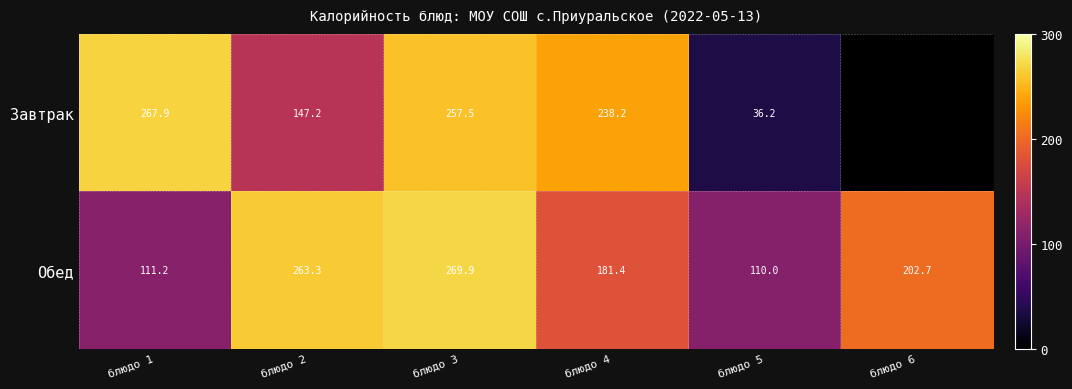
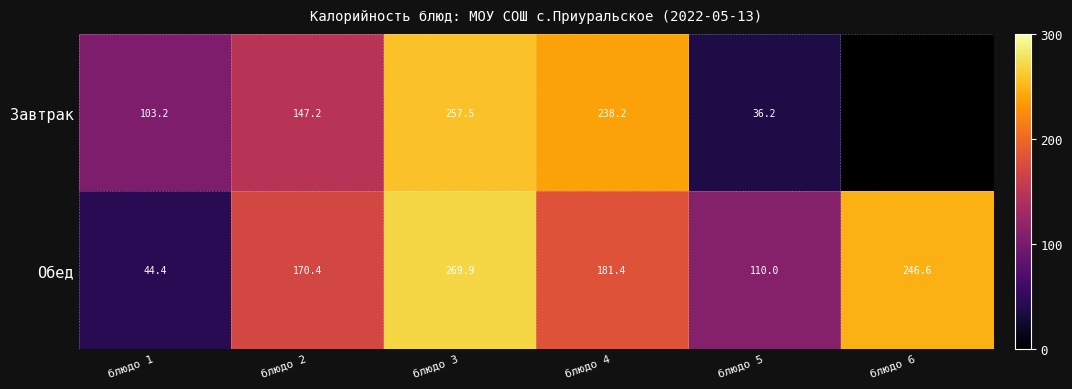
Завтрак, блюдо 1: 267.9 -> 103.2
Обед, блюдо 1: 111.2 -> 44.4
Обед, блюдо 2: 263.3 -> 170.4
Обед, блюдо 6: 202.7 -> 246.6
